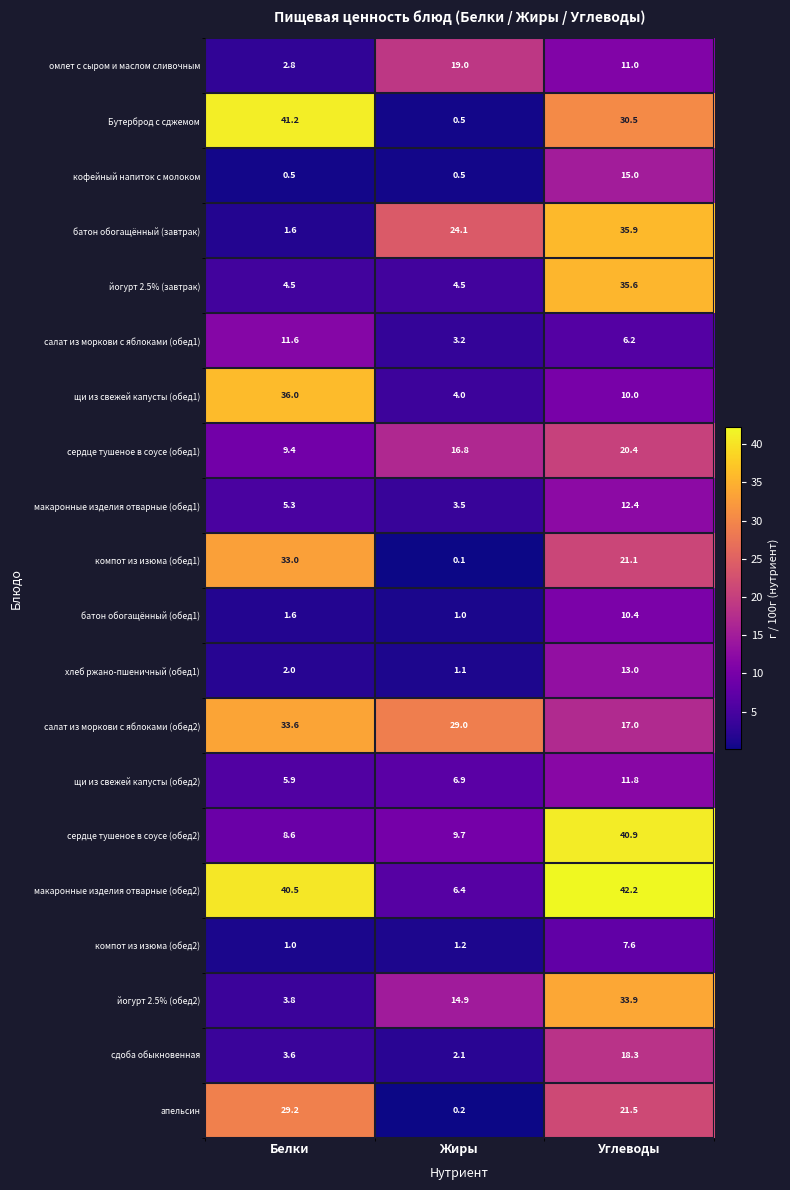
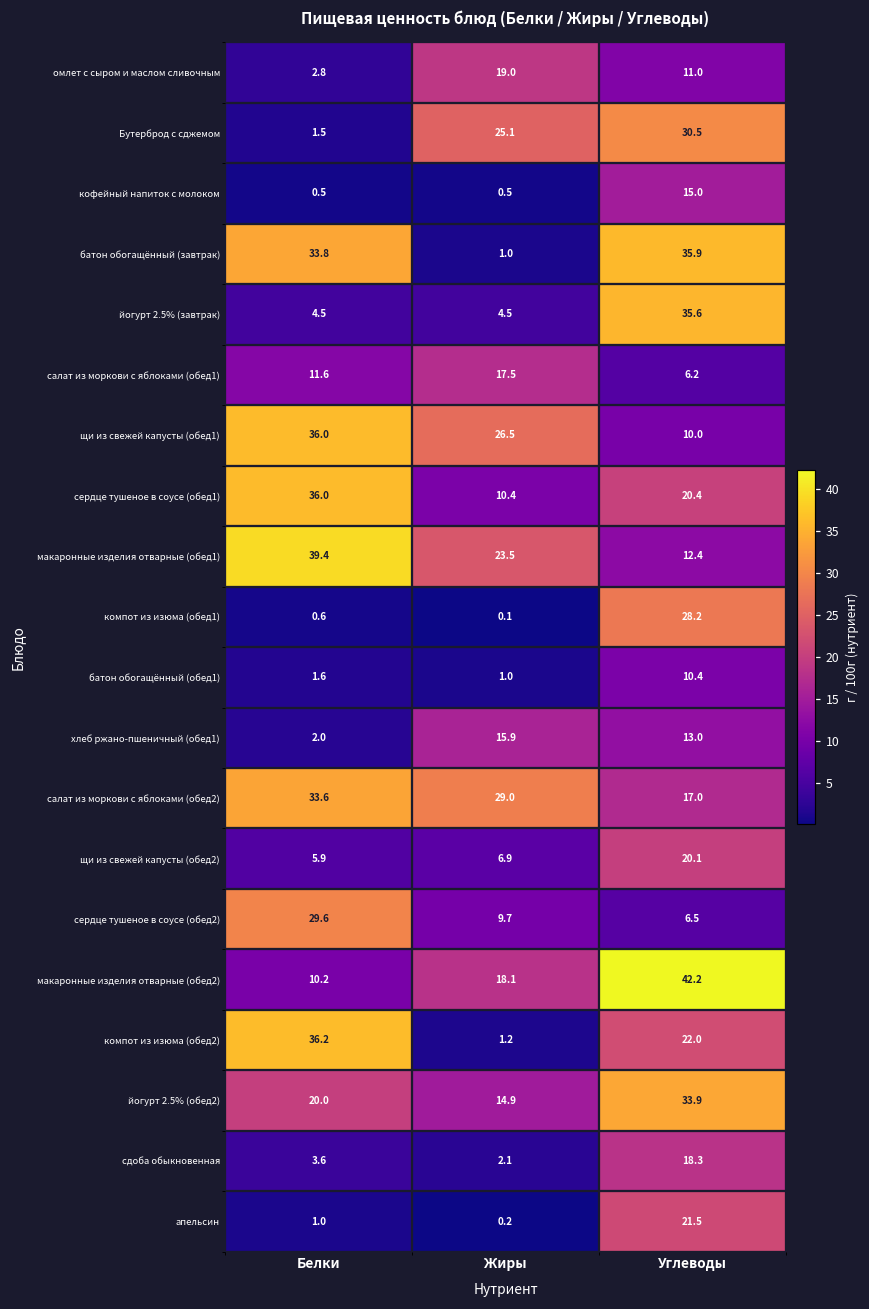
Бутерброд с сджемом, Белки: 41.2 -> 1.5
Бутерброд с сджемом, Жиры: 0.5 -> 25.1
батон обогащённый (завтрак), Белки: 1.6 -> 33.8
батон обогащённый (завтрак), Жиры: 24.1 -> 1.0
салат из моркови с яблоками (обед1), Жиры: 3.2 -> 17.5
щи из свежей капусты (обед1), Жиры: 4.0 -> 26.5
сердце тушеное в соусе (обед1), Белки: 9.4 -> 36.0
сердце тушеное в соусе (обед1), Жиры: 16.8 -> 10.4
макаронные изделия отварные (обед1), Белки: 5.3 -> 39.4
макаронные изделия отварные (обед1), Жиры: 3.5 -> 23.5
компот из изюма (обед1), Белки: 33.0 -> 0.6
компот из изюма (обед1), Углеводы: 21.1 -> 28.2
хлеб ржано-пшеничный (обед1), Жиры: 1.1 -> 15.9
щи из свежей капусты (обед2), Углеводы: 11.8 -> 20.1
сердце тушеное в соусе (обед2), Белки: 8.6 -> 29.6
сердце тушеное в соусе (обед2), Углеводы: 40.9 -> 6.5
макаронные изделия отварные (обед2), Белки: 40.5 -> 10.2
макаронные изделия отварные (обед2), Жиры: 6.4 -> 18.1
компот из изюма (обед2), Белки: 1.0 -> 36.2
компот из изюма (обед2), Углеводы: 7.6 -> 22.0
йогурт 2.5% (обед2), Белки: 3.8 -> 20.0
апельсин, Белки: 29.2 -> 1.0
